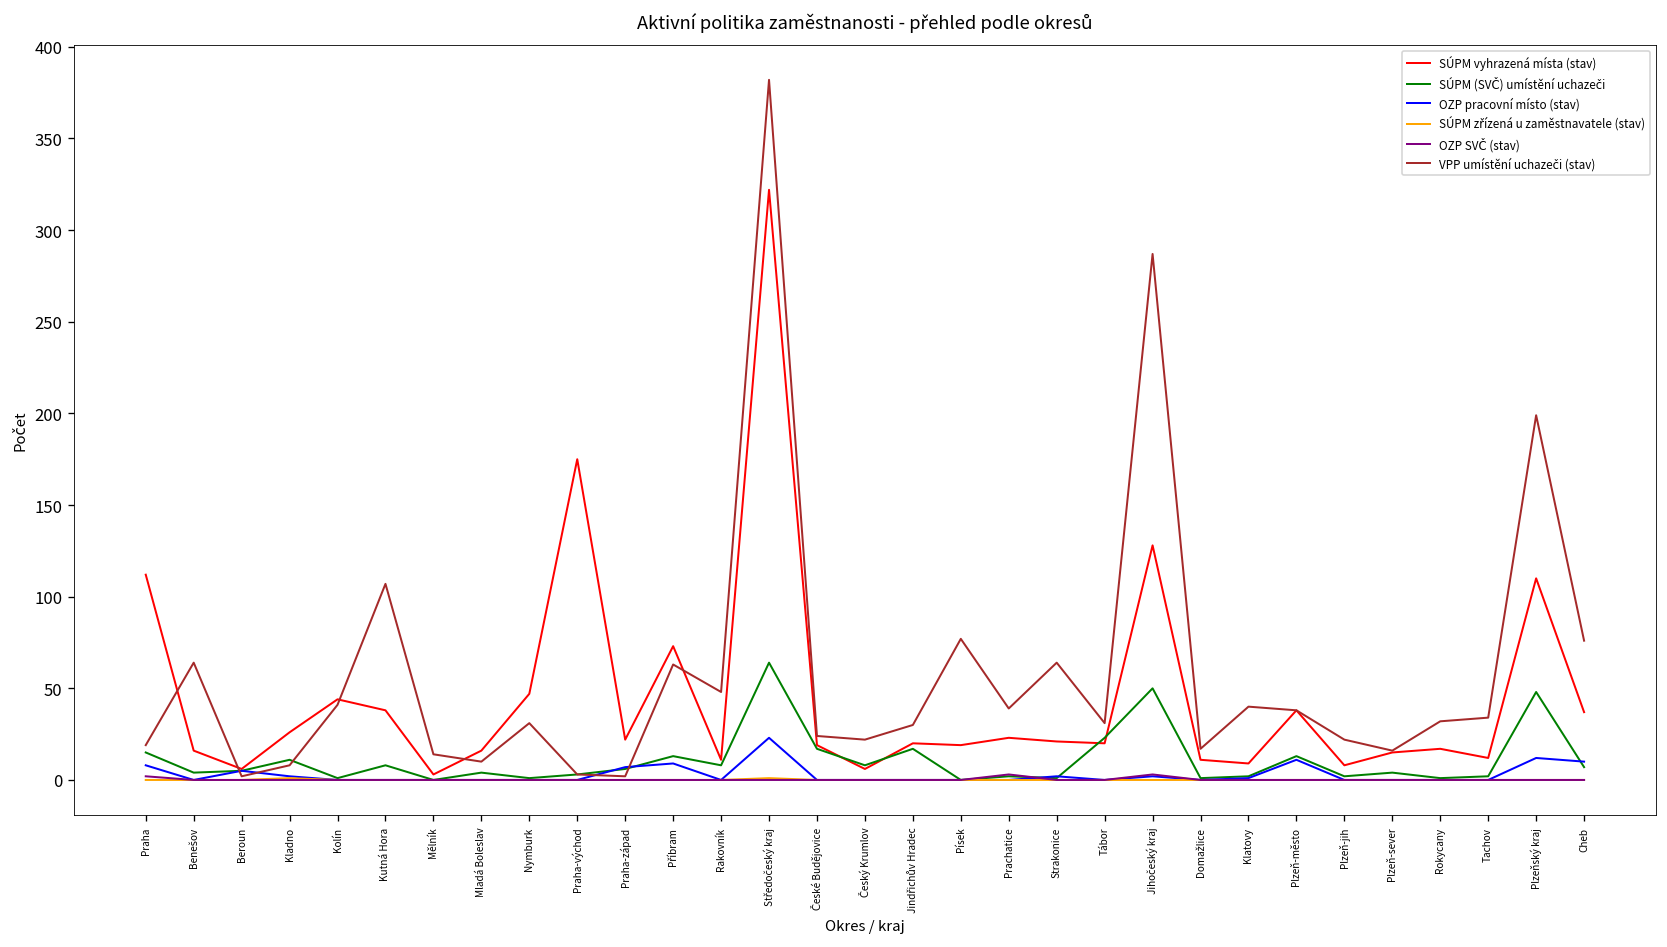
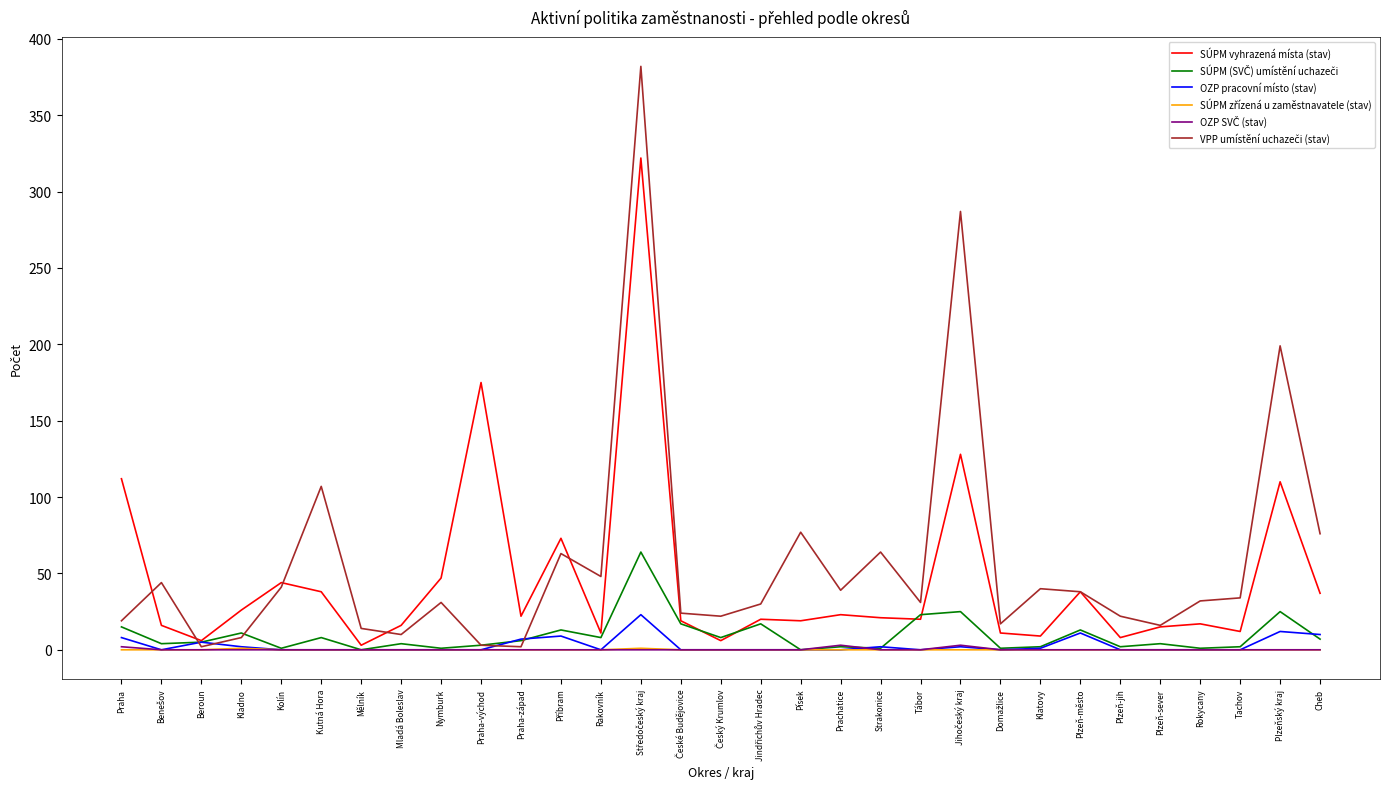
VPP umístění uchazeči (stav), Benešov: 64 -> 44
SÚPM (SVČ) umístění uchazeči, Jihočeský kraj: 50 -> 25
SÚPM (SVČ) umístění uchazeči, Plzeňský kraj: 48 -> 25
